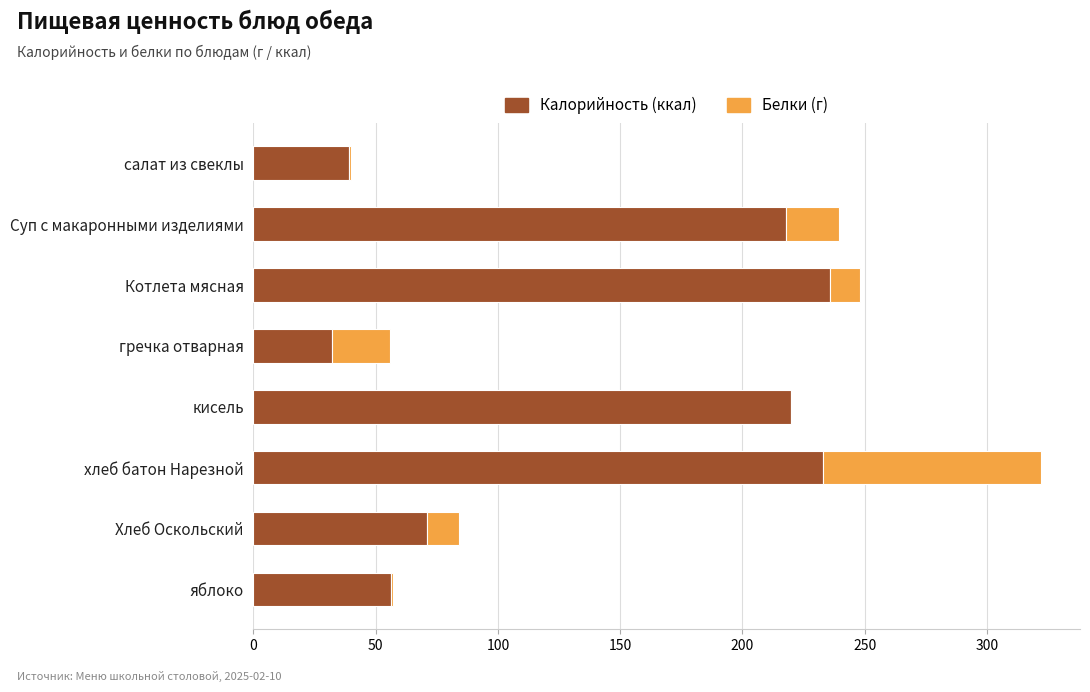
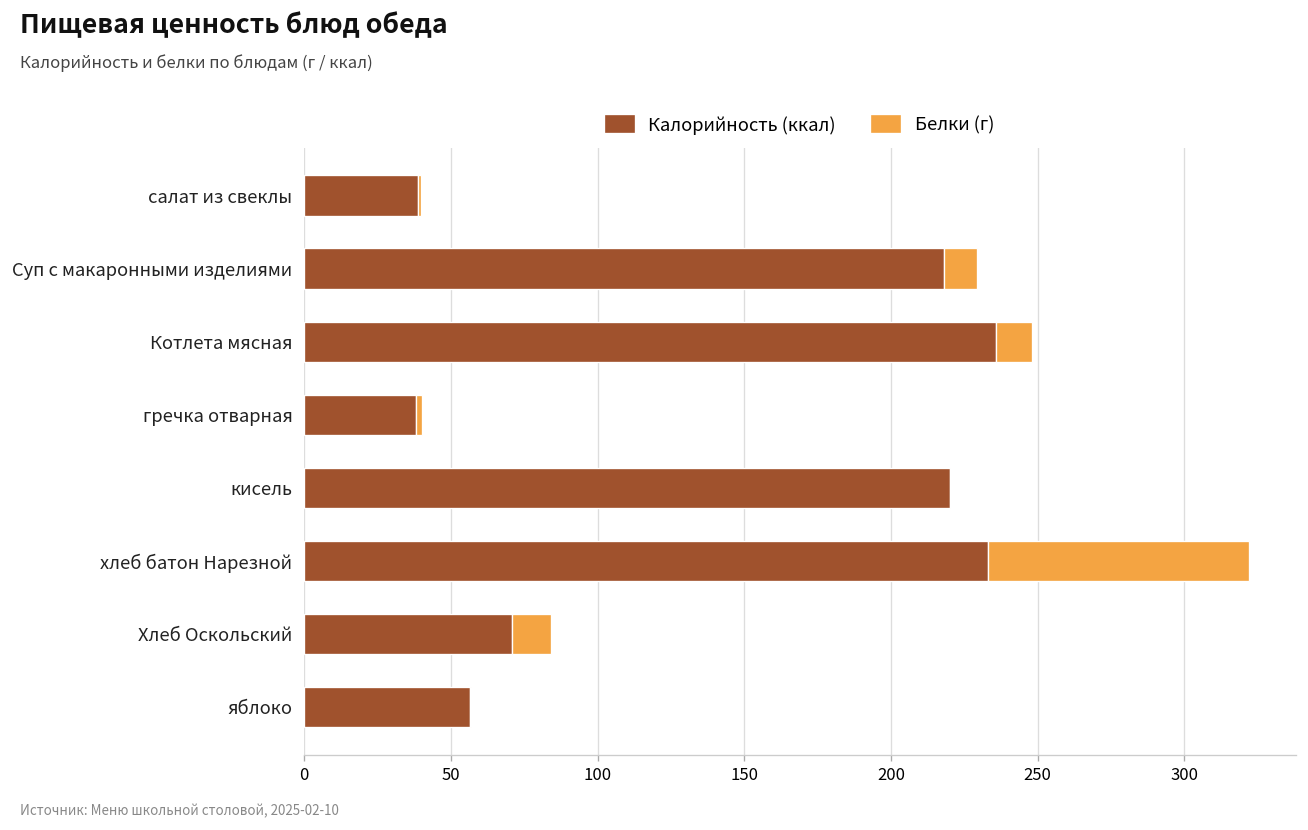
Белки (г), Суп с макаронными изделиями: 22 -> 11
Калорийность (ккал), гречка отварная: 32 -> 38
Белки (г), гречка отварная: 24 -> 2
